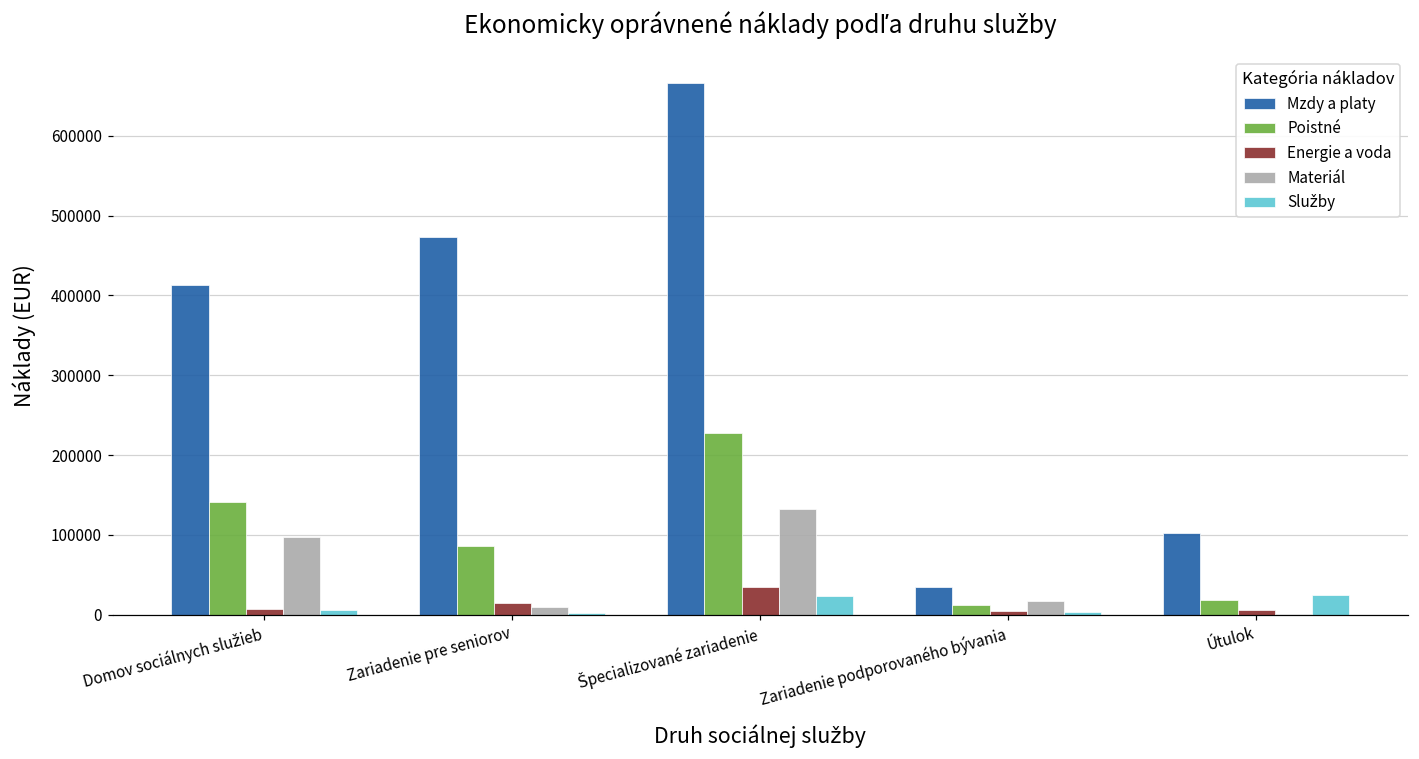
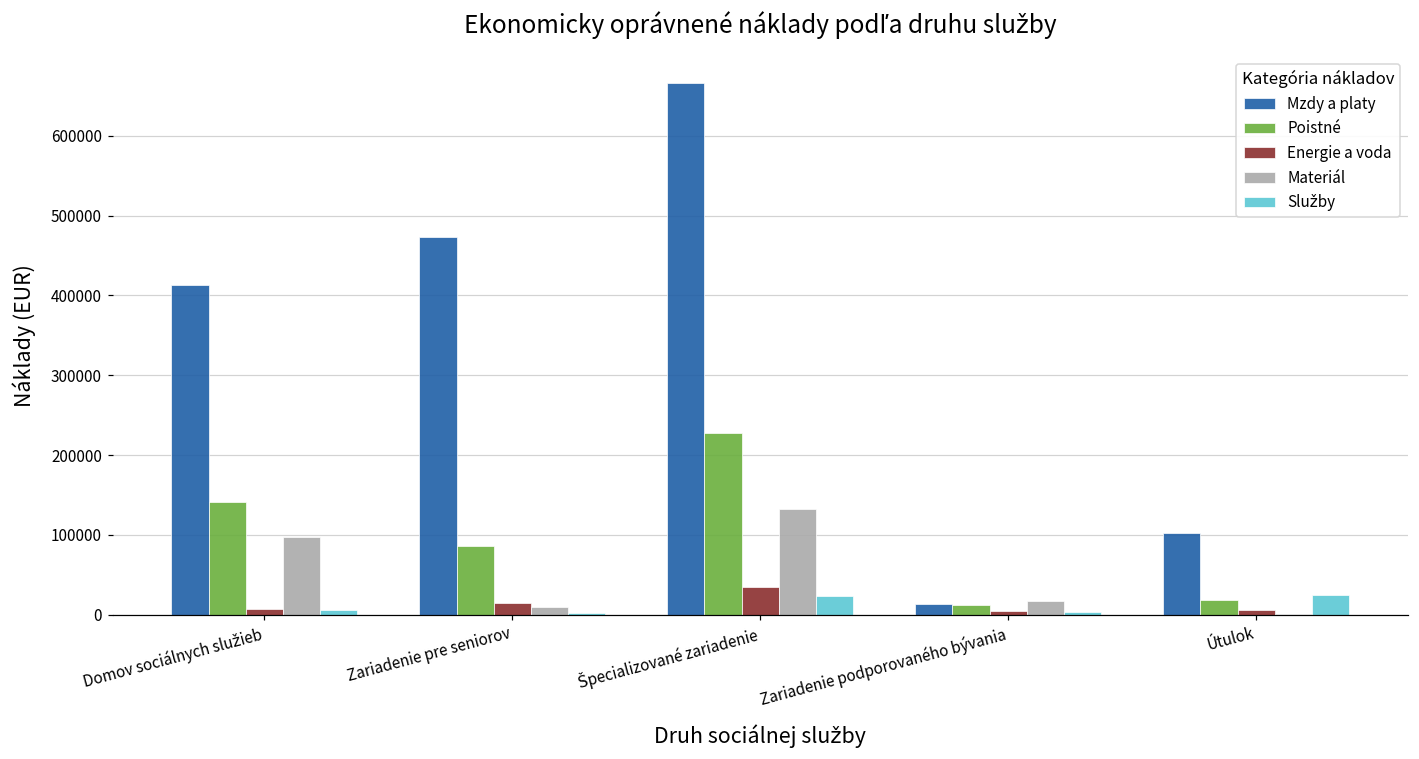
Mzdy a platy, Zariadenie podporovaného bývania: 30000 -> 10000
